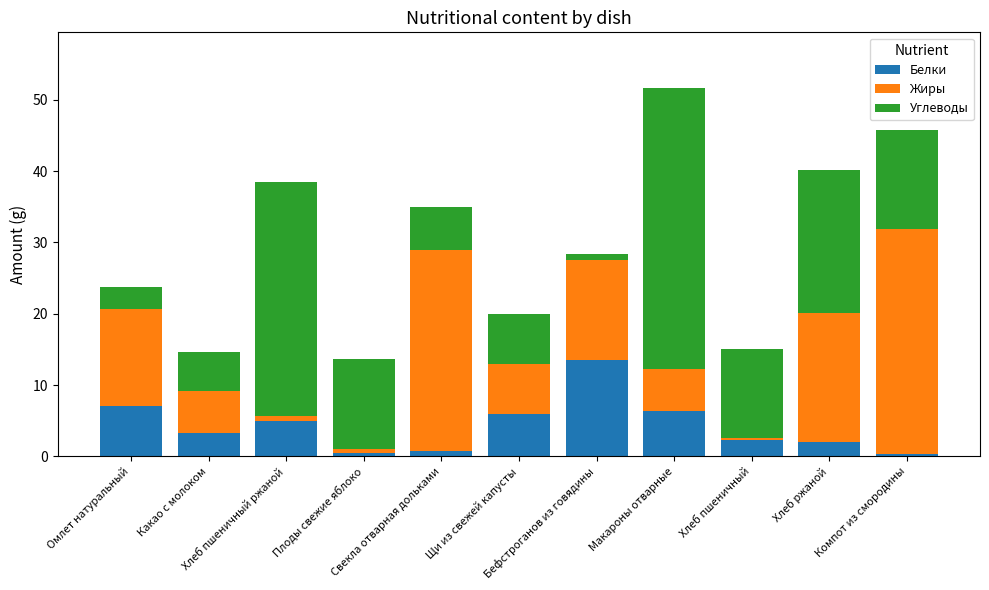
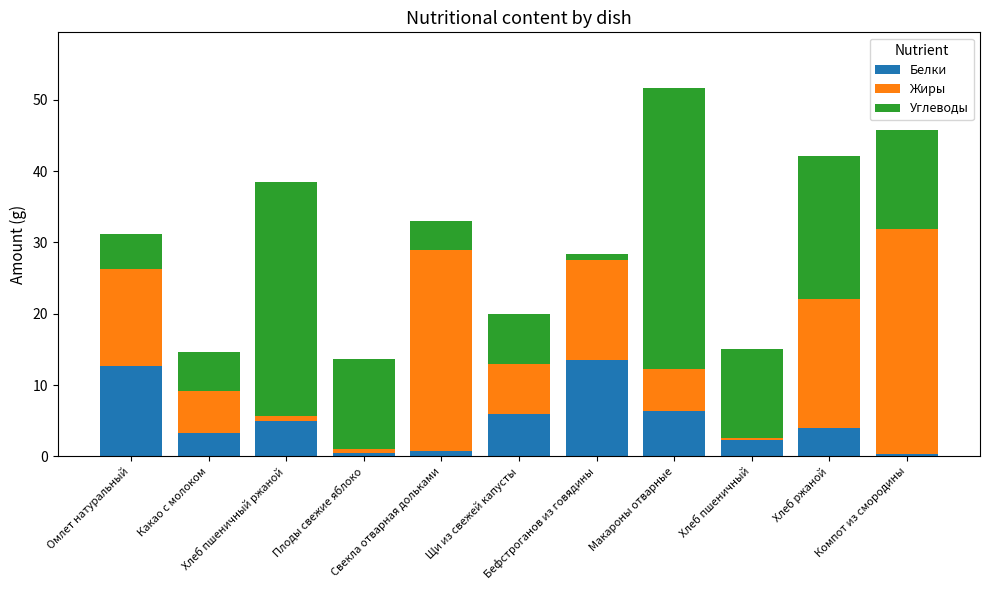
Белки, Омлет натуральный: 7 -> 13
Углеводы, Омлет натуральный: 3 -> 5
Углеводы, Свекла отварная дольками: 6 -> 4
Белки, Хлеб ржаной: 2 -> 4
